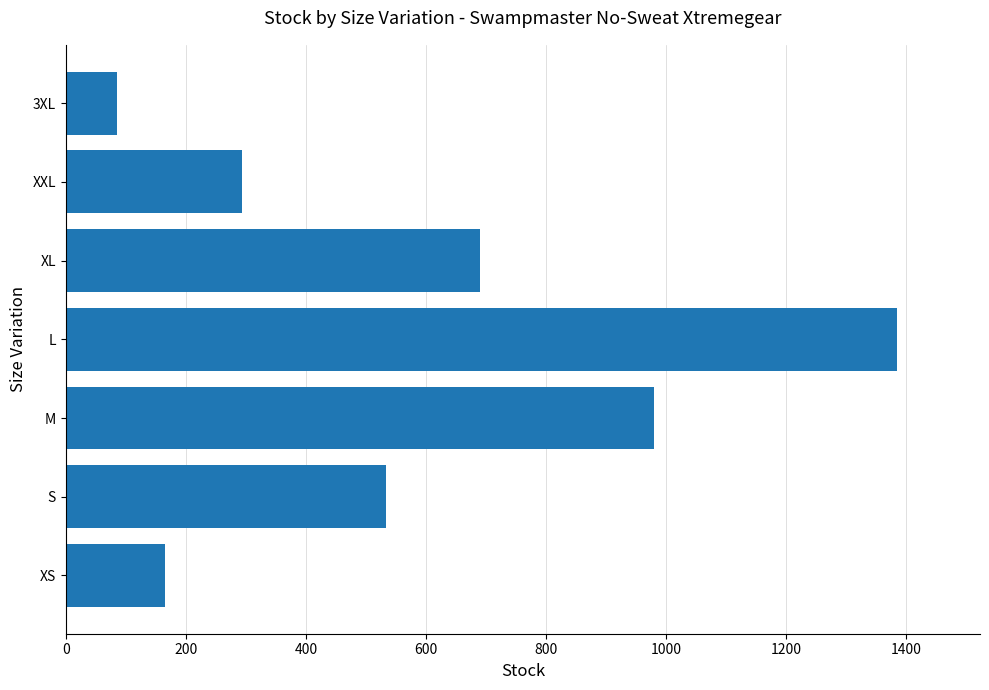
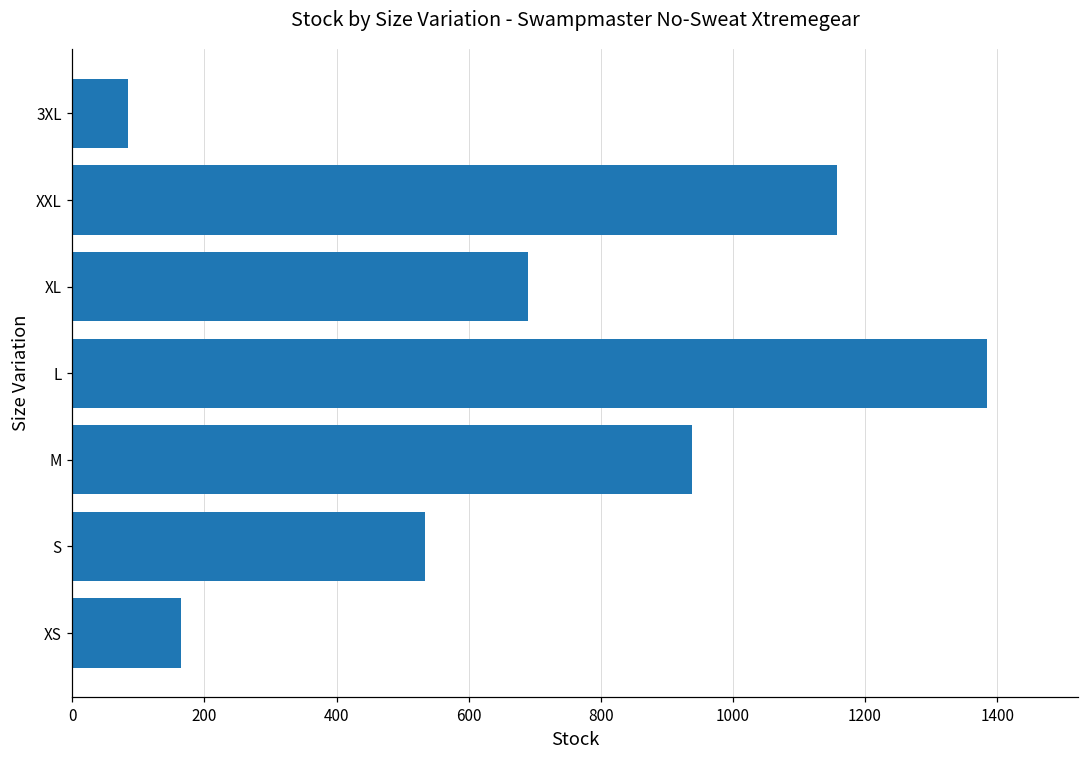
XXL: 290 -> 1160
M: 980 -> 940
